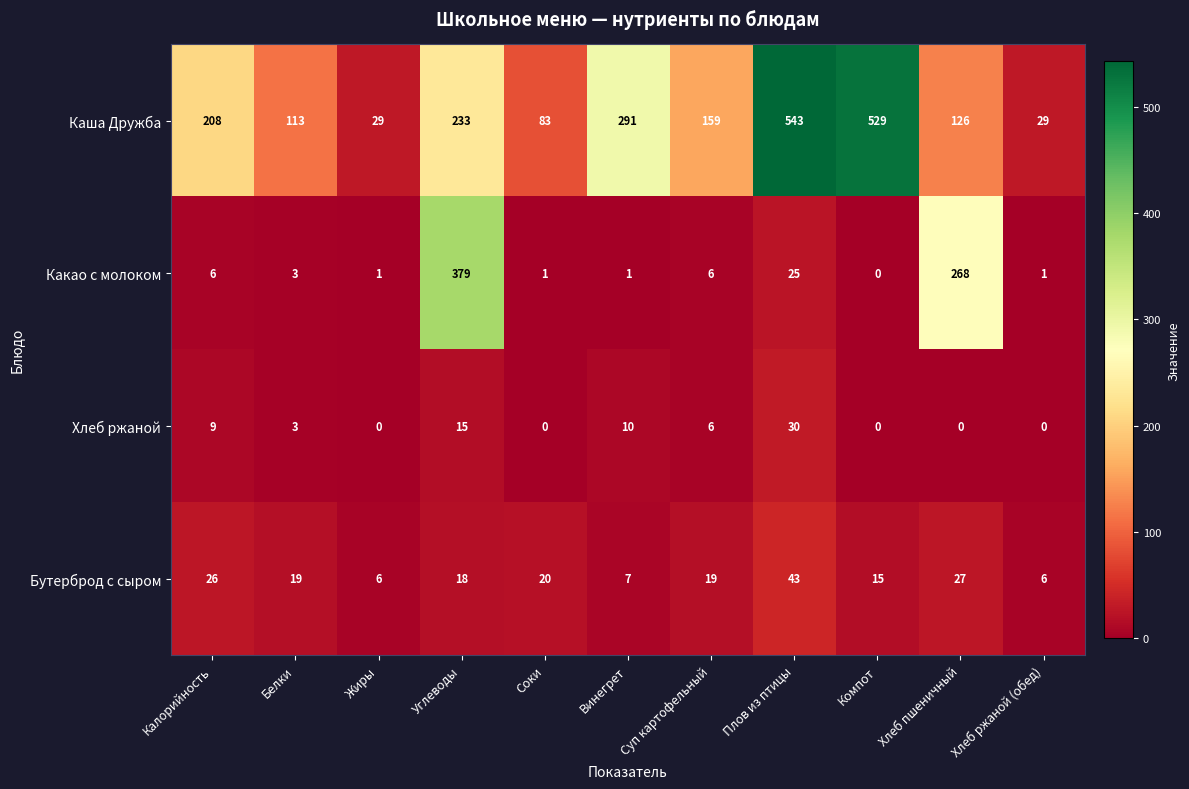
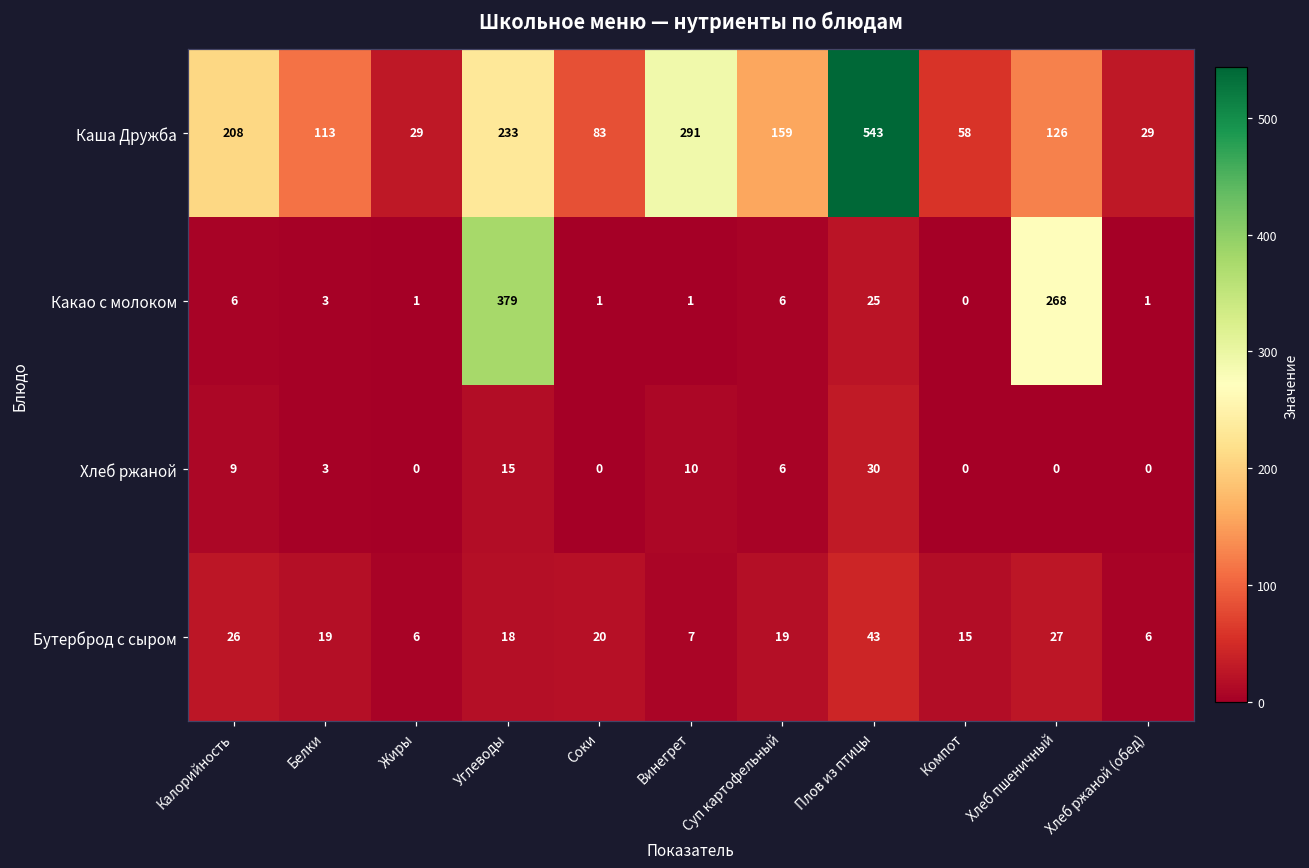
Каша Дружба, Компот: 529 -> 58
